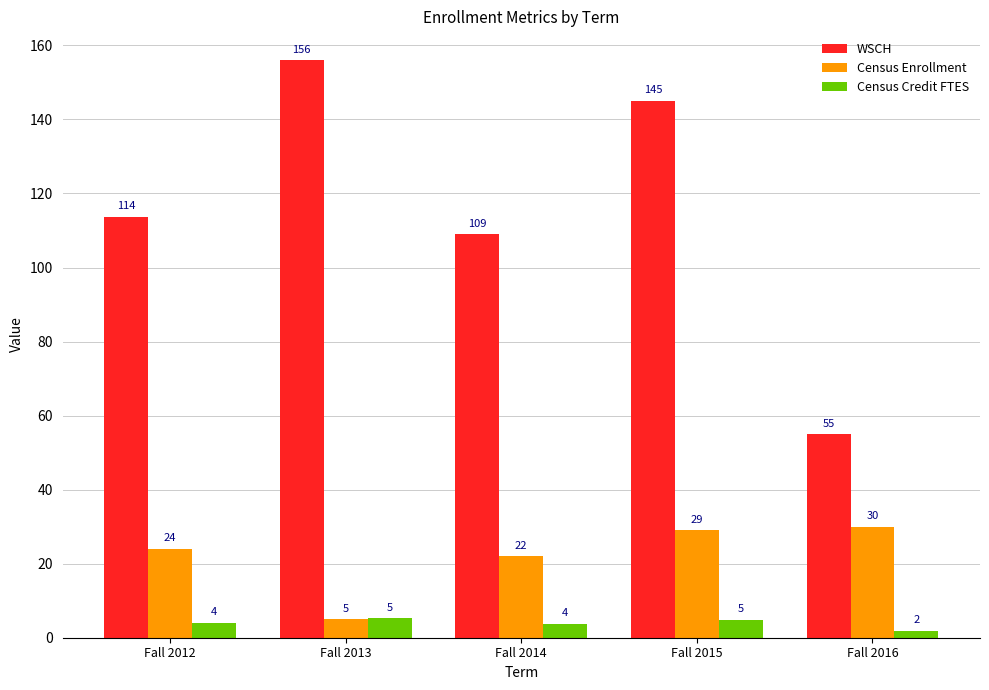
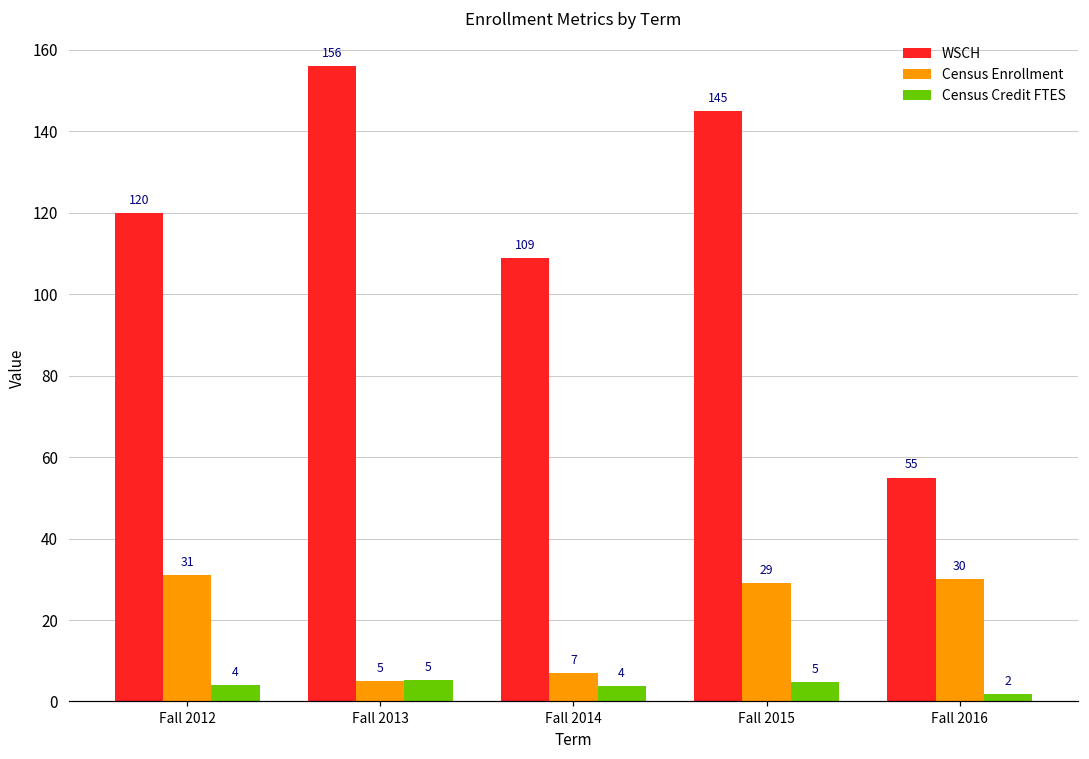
WSCH, Fall 2012: 114 -> 120
Census Enrollment, Fall 2012: 24 -> 31
Census Enrollment, Fall 2014: 22 -> 7
